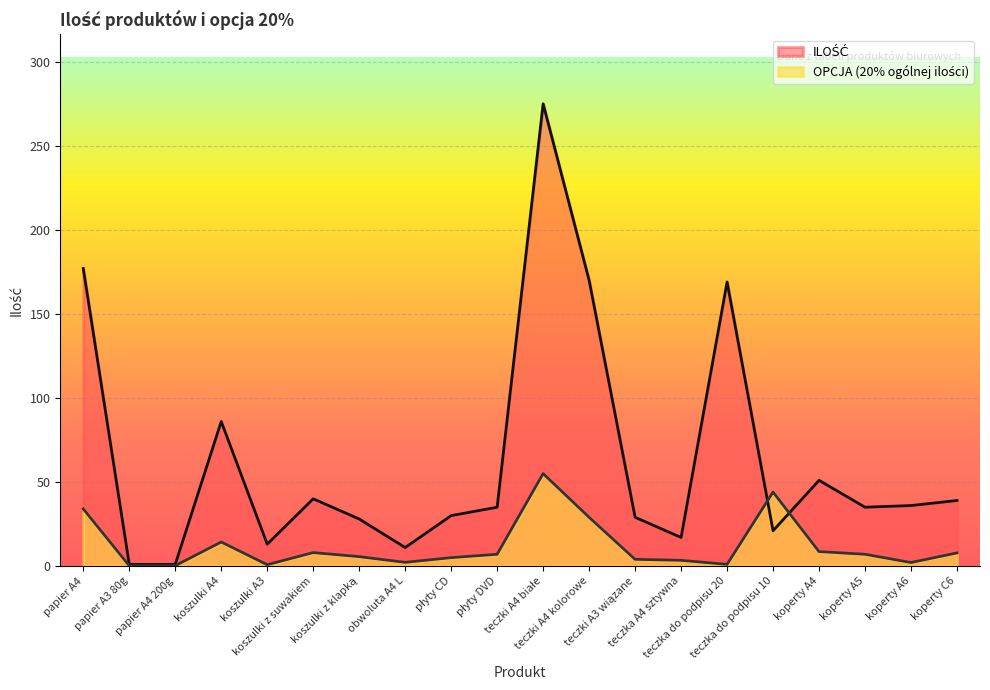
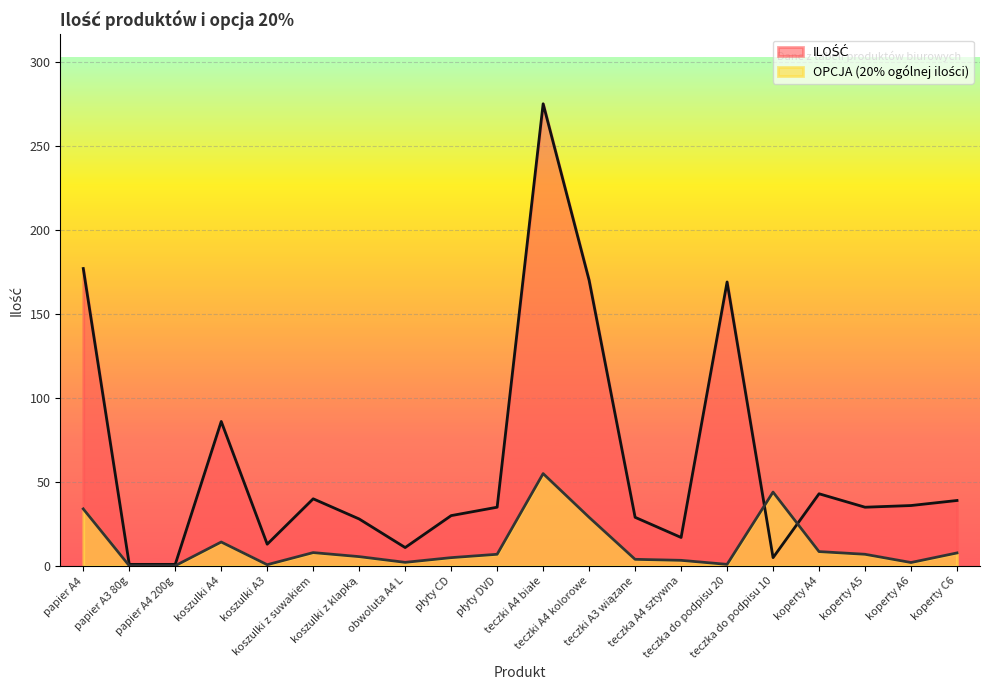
ILOŚĆ, teczka do podpisu 10: 21 -> 5
ILOŚĆ, koperty A4: 51 -> 43
